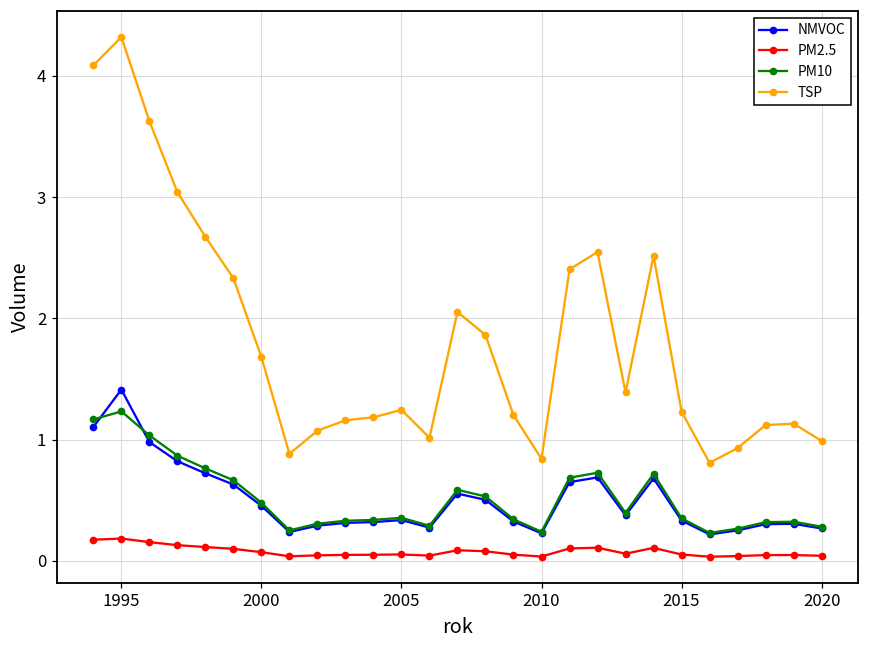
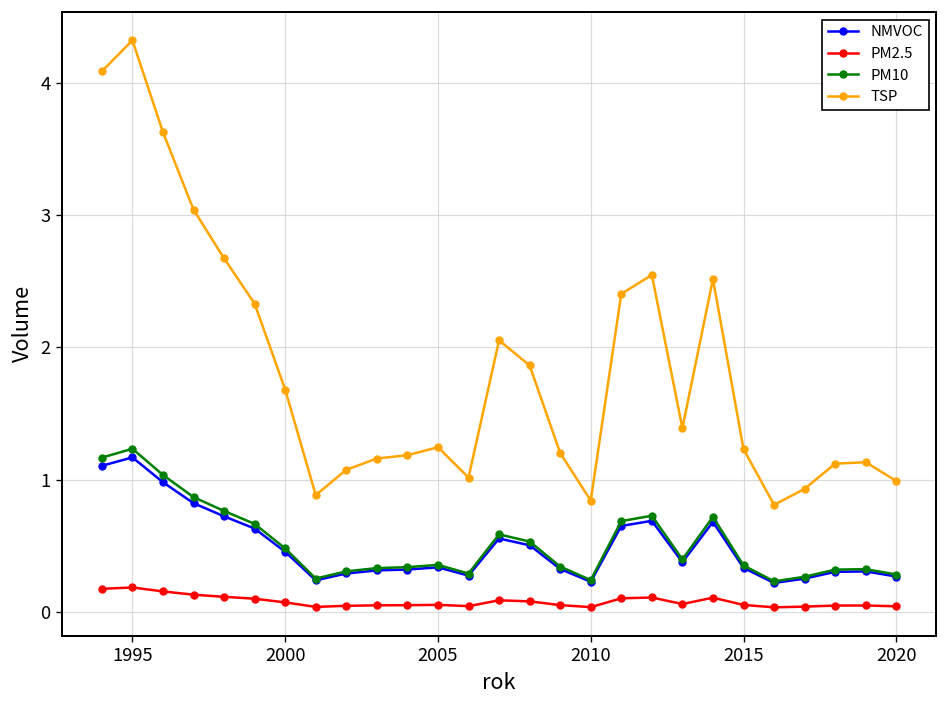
NMVOC, 1995: 1.41 -> 1.17
